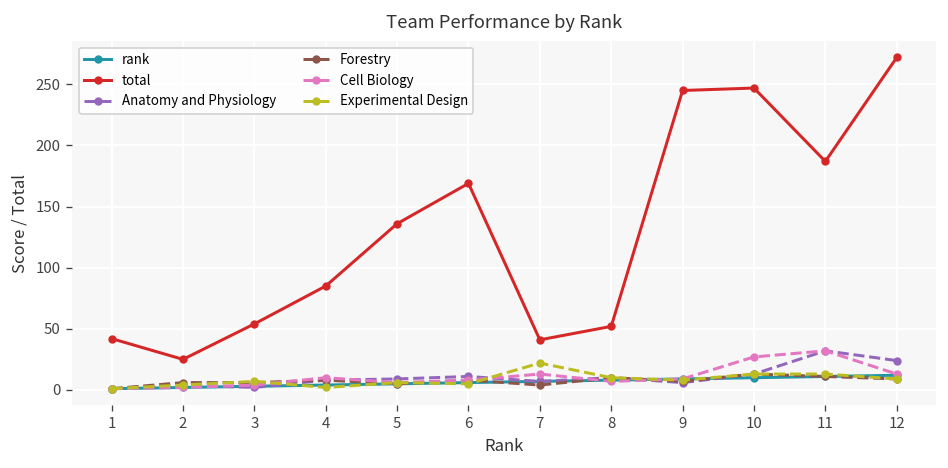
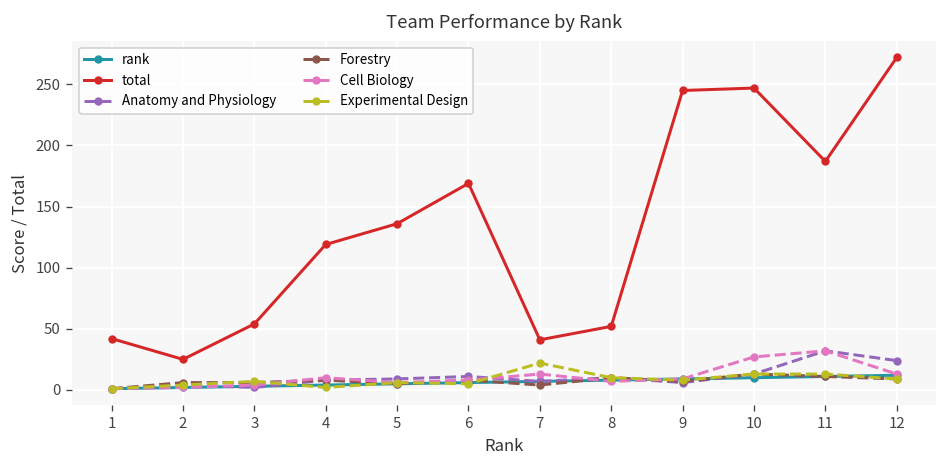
total, 4: 85 -> 119
